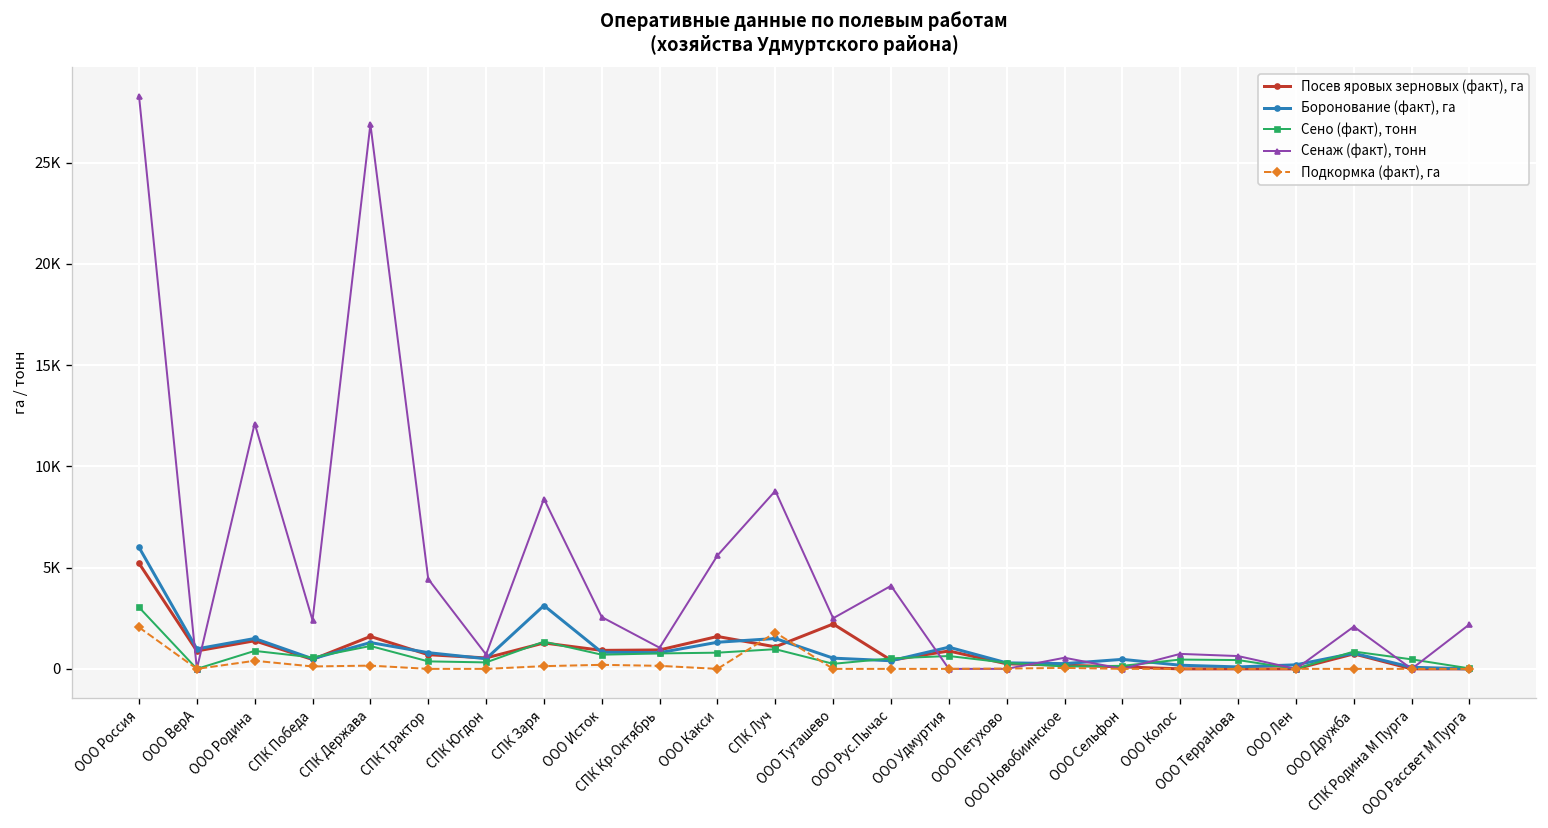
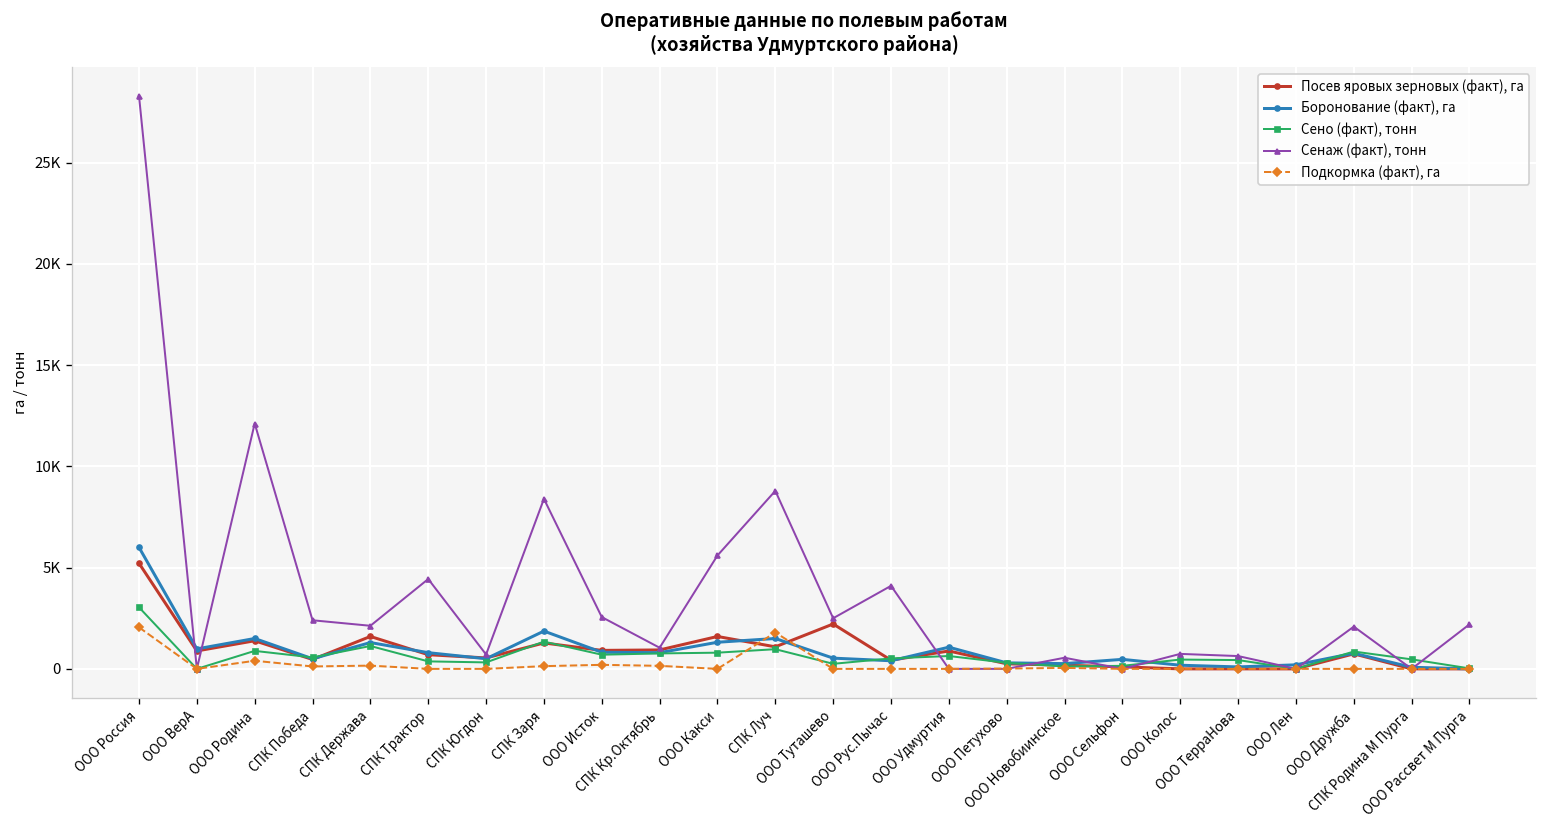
Сенаж (факт), тонн, СПК Держава: 26900 -> 2100
Боронование (факт), га, СПК Заря: 3100 -> 1900
